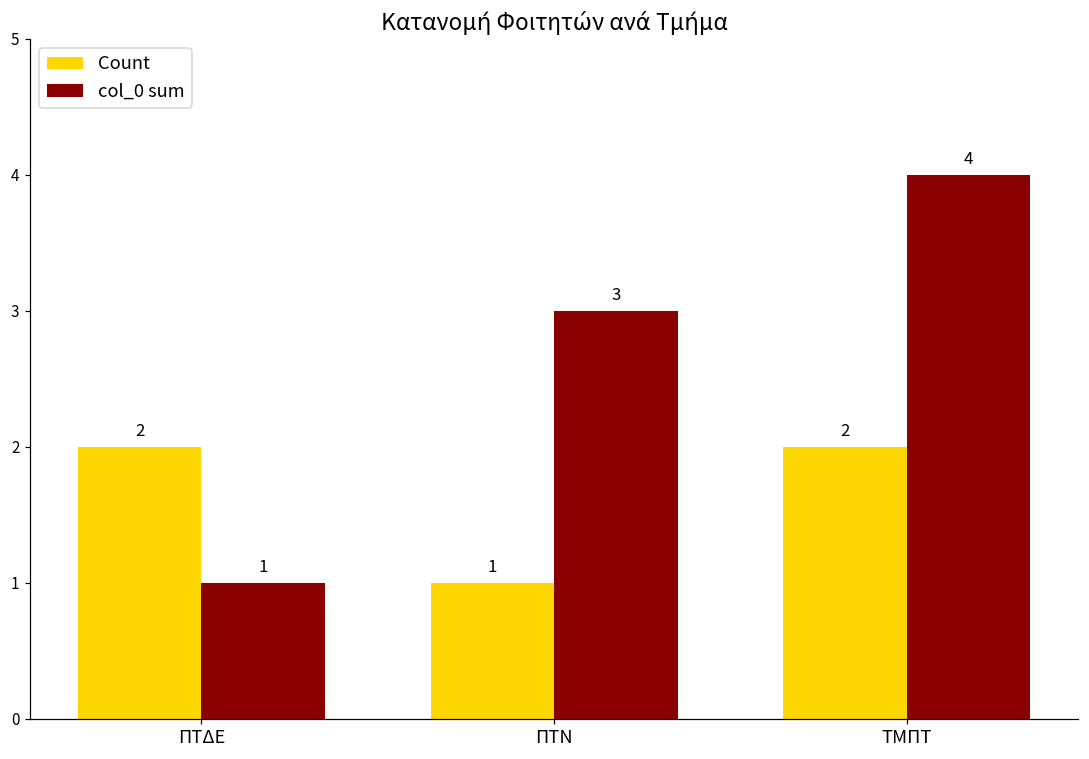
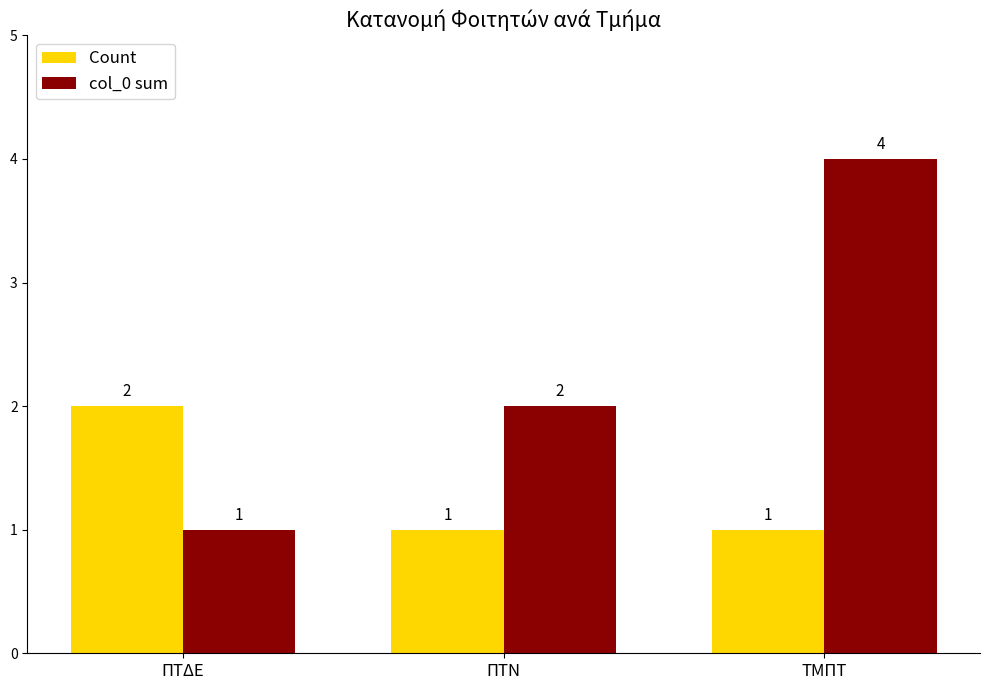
col_0 sum, ΠΤΝ: 3 -> 2
Count, ΤΜΠΤ: 2 -> 1
